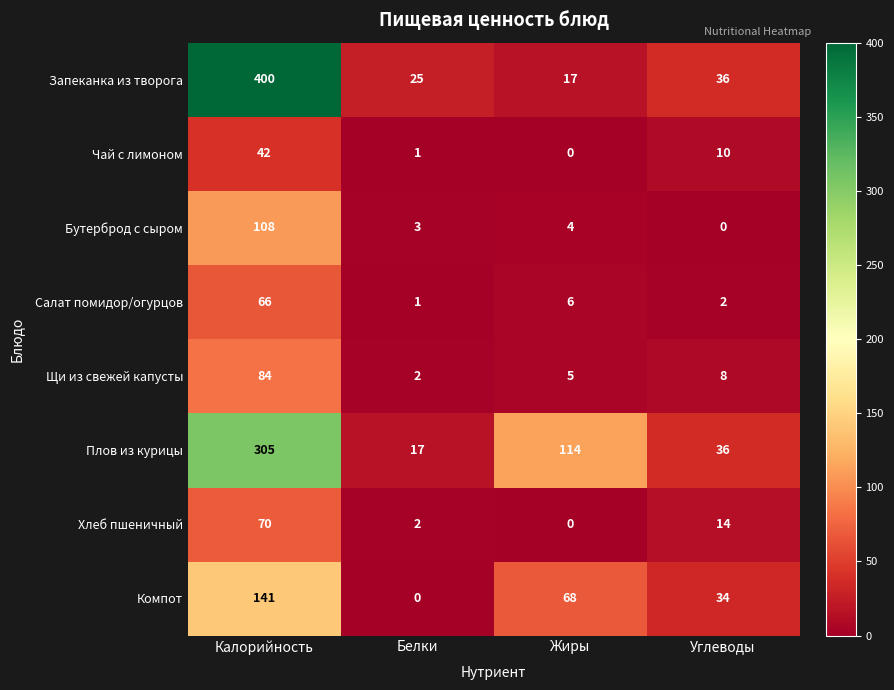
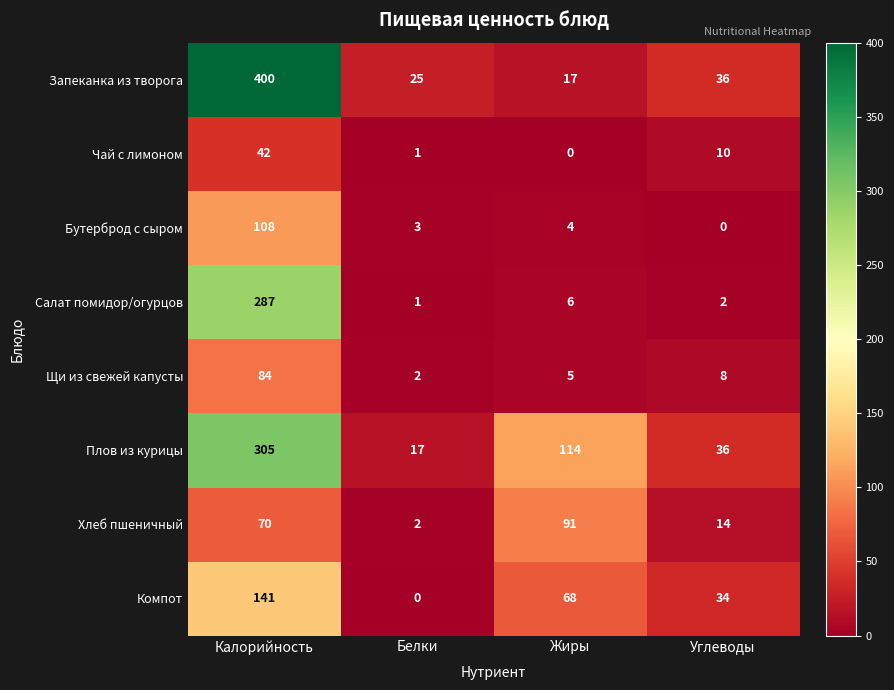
Салат помидор/огурцов, Калорийность: 66 -> 287
Хлеб пшеничный, Жиры: 0 -> 91
